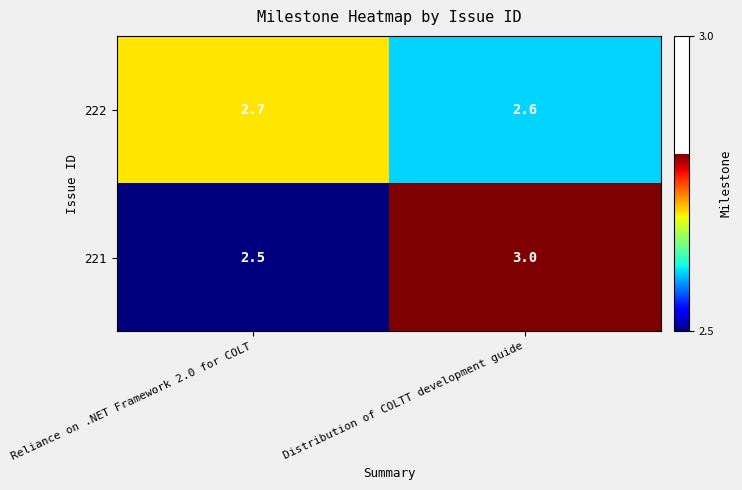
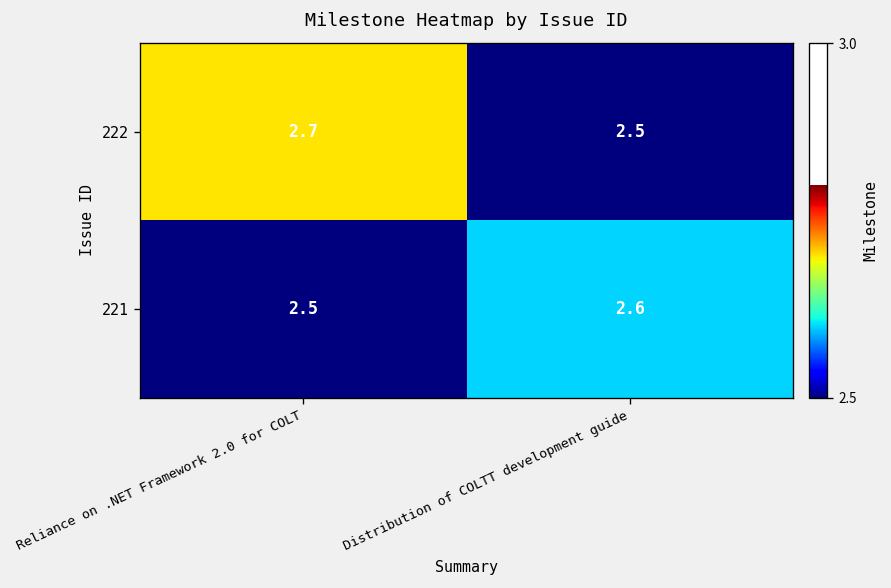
222, Distribution of COLTT development guide: 2.6 -> 2.5
221, Distribution of COLTT development guide: 3.0 -> 2.6
